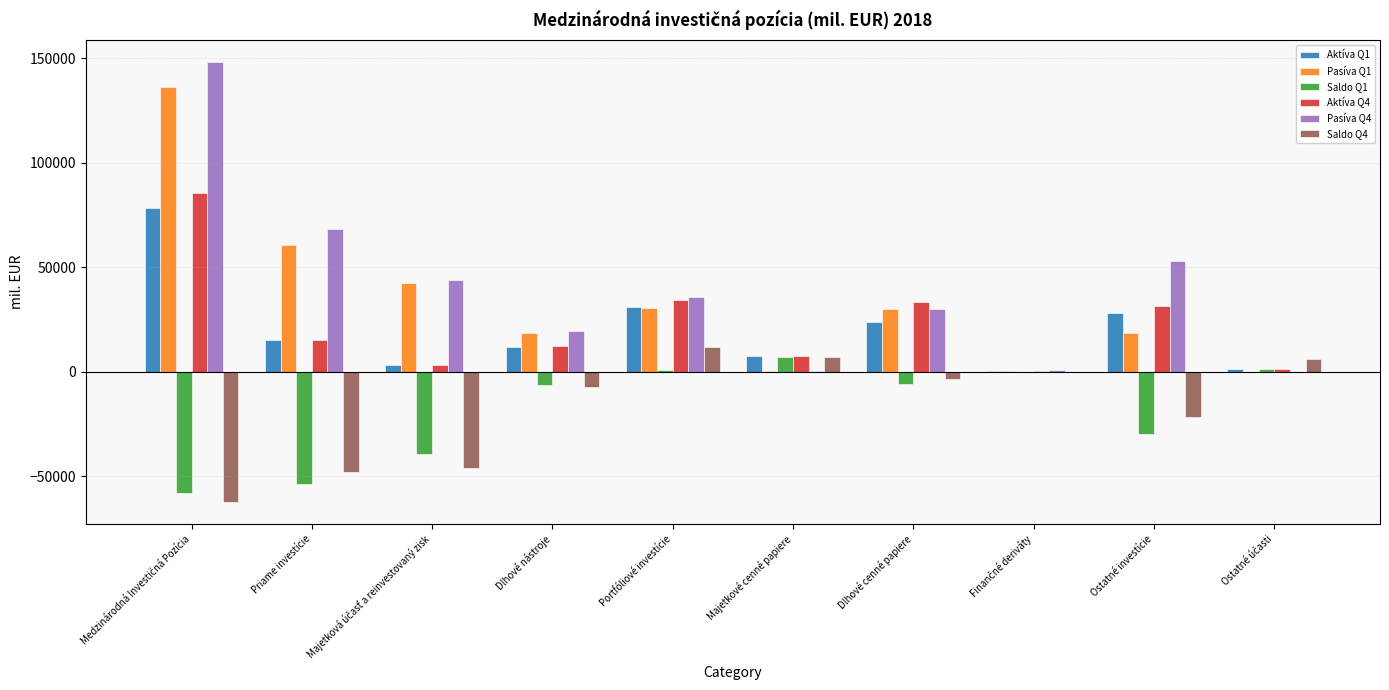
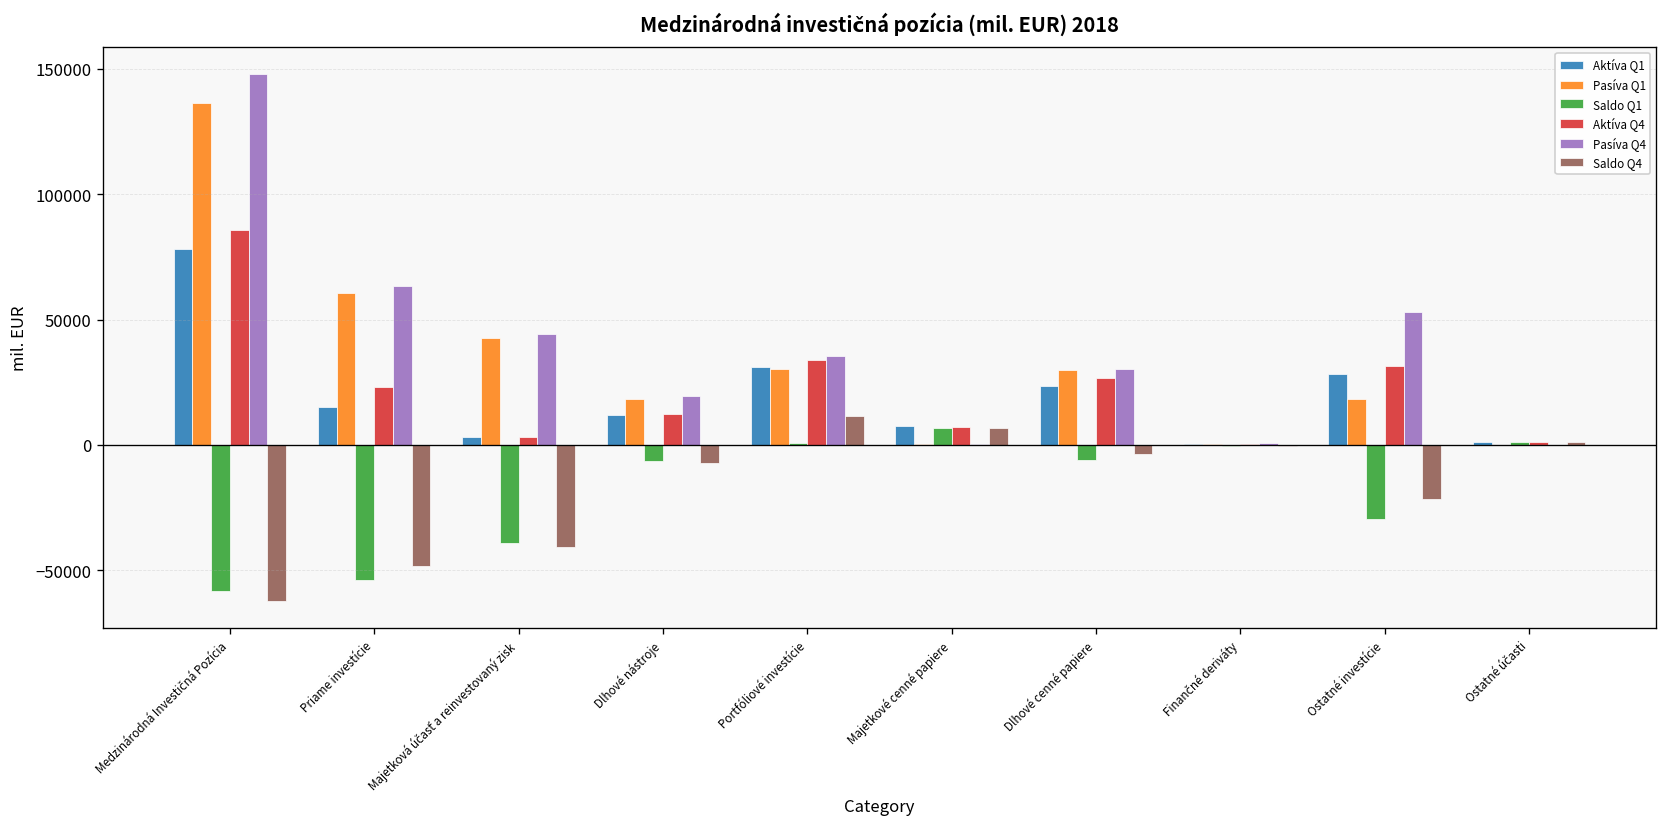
Aktíva Q4, Priame investície: 15000 -> 23000
Pasíva Q4, Priame investície: 68000 -> 64000
Saldo Q4, Majetková účasť a reinvestovaný zisk: -46000 -> -41000
Aktíva Q4, Dlhové cenné papiere: 33000 -> 27000
Saldo Q4, Ostatné účasti: 6000 -> 1000
